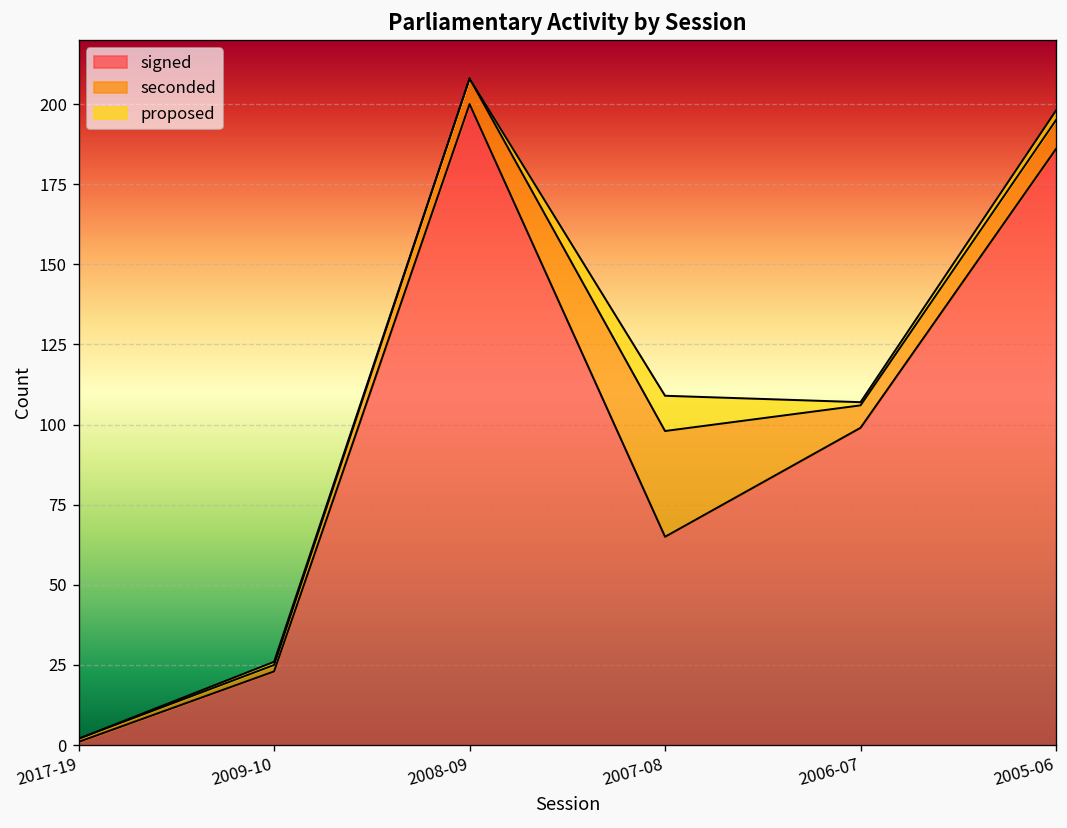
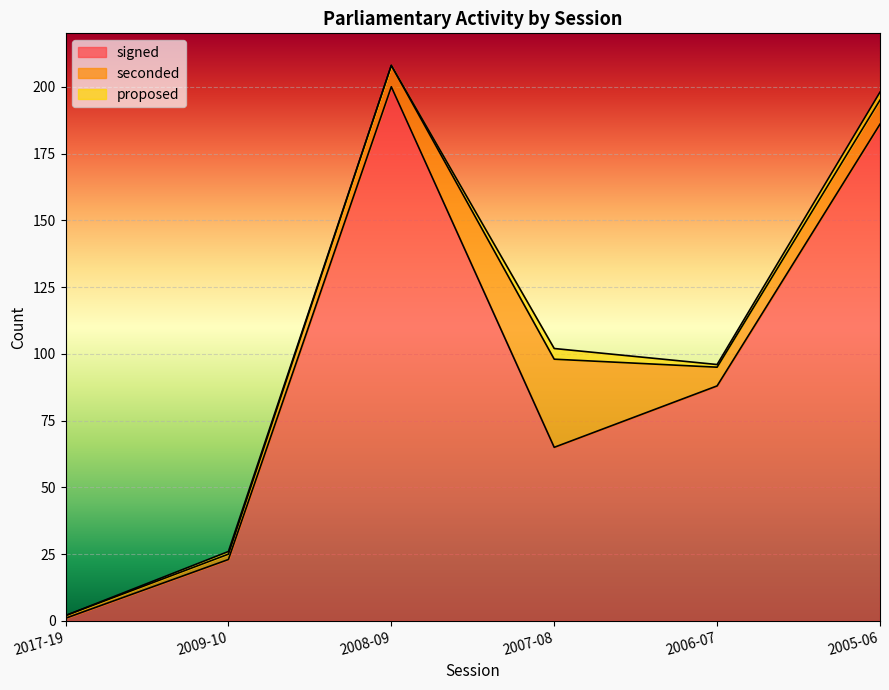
proposed, 2007-08: 11 -> 4
signed, 2006-07: 99 -> 88
